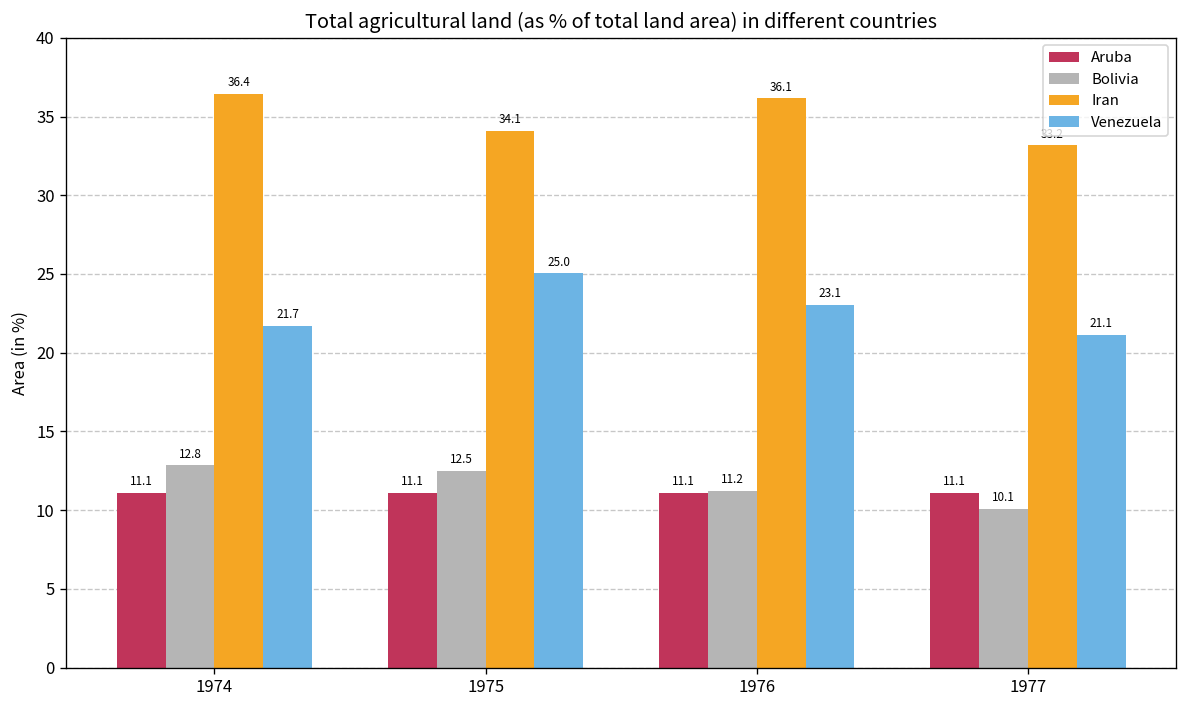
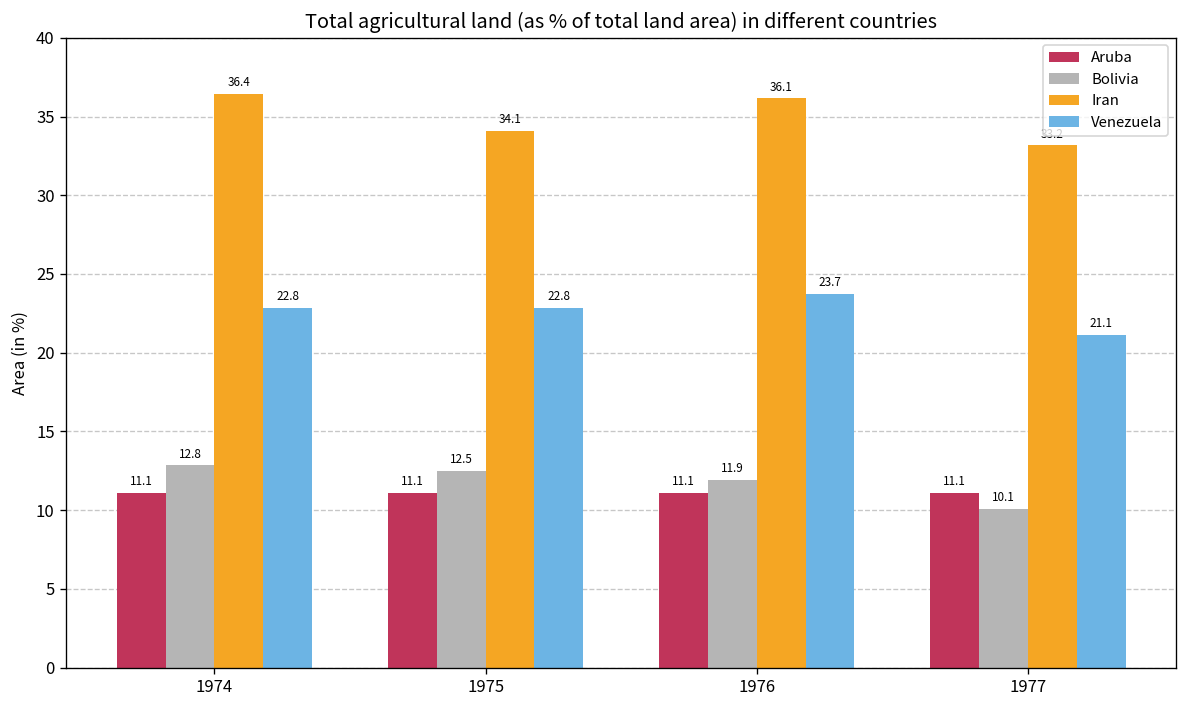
Venezuela, 1974: 21.7 -> 22.8
Venezuela, 1975: 25.0 -> 22.8
Bolivia, 1976: 11.2 -> 11.9
Venezuela, 1976: 23.1 -> 23.7
